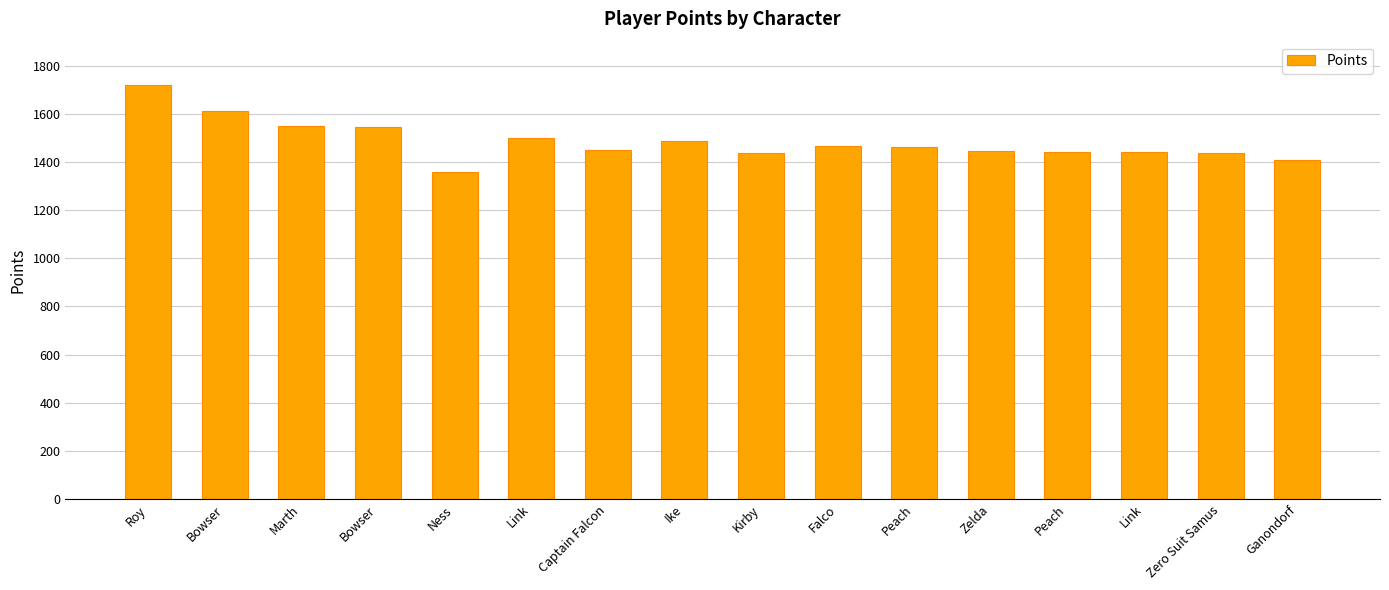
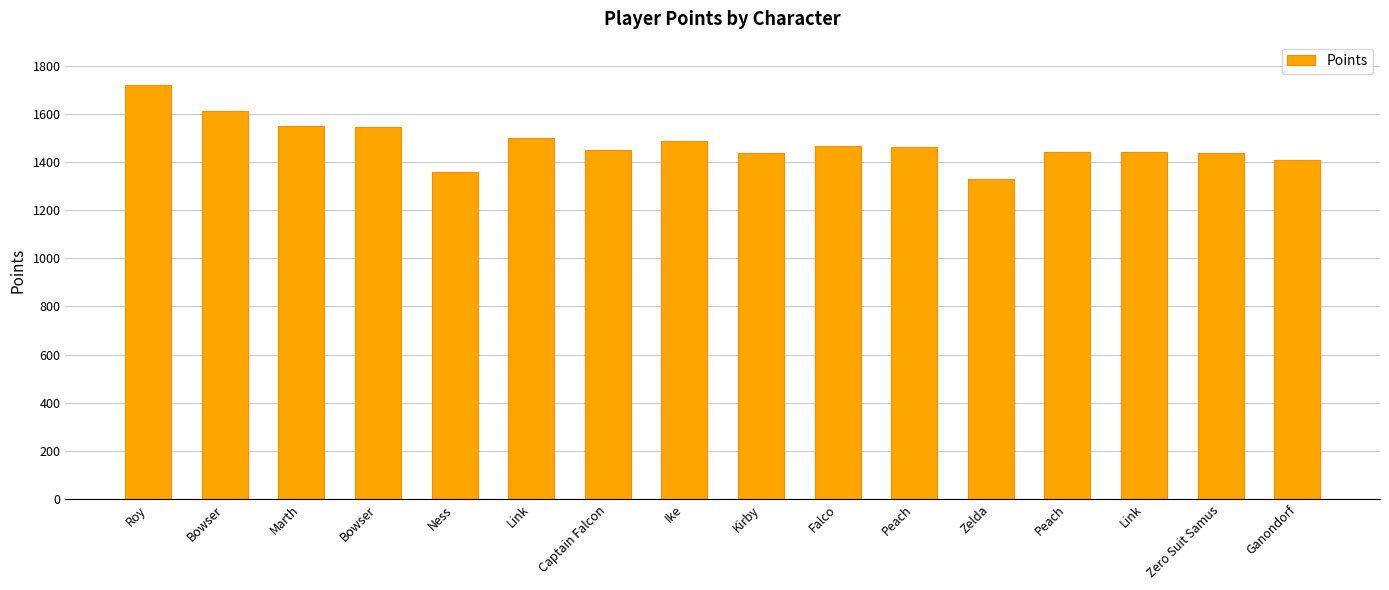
Zelda: 1450 -> 1330
